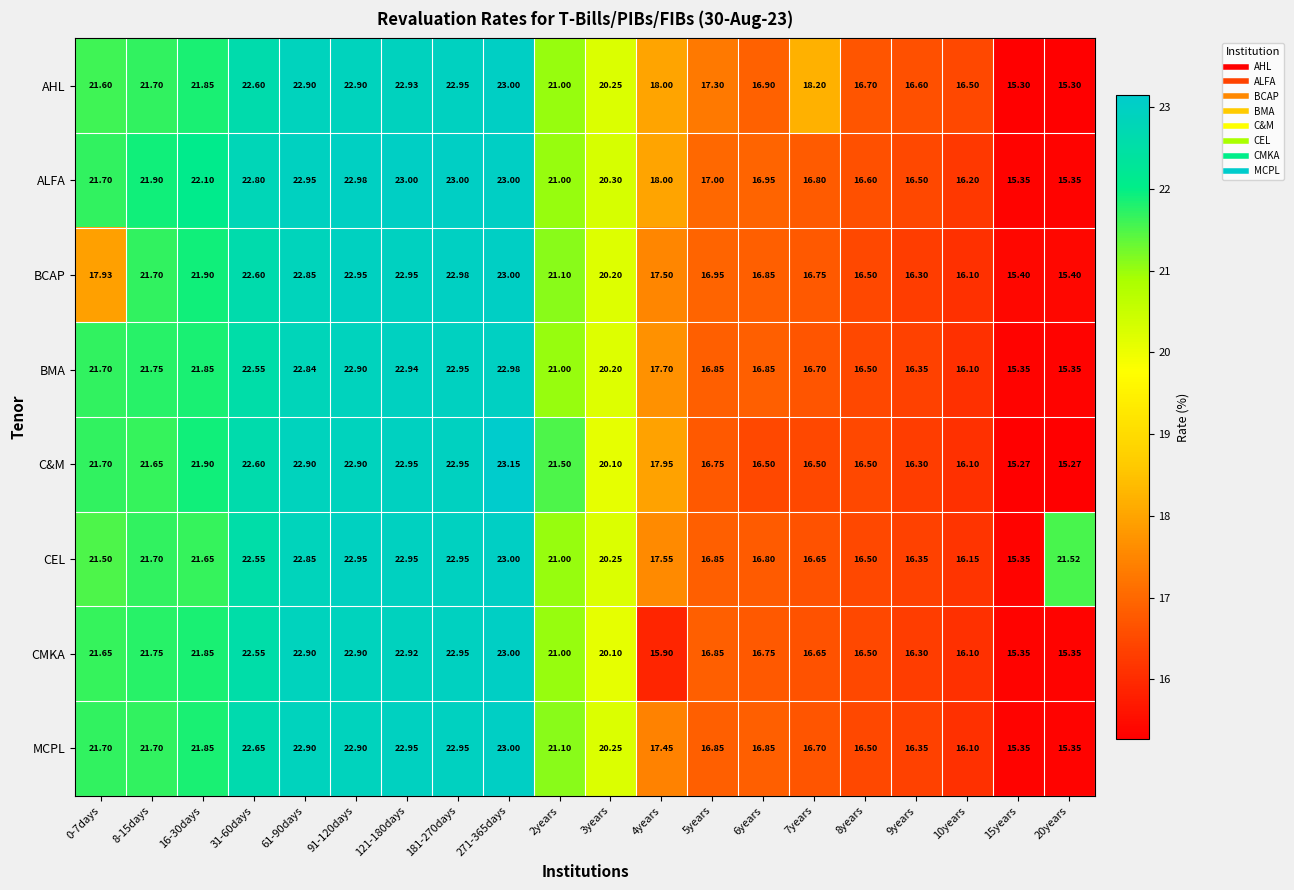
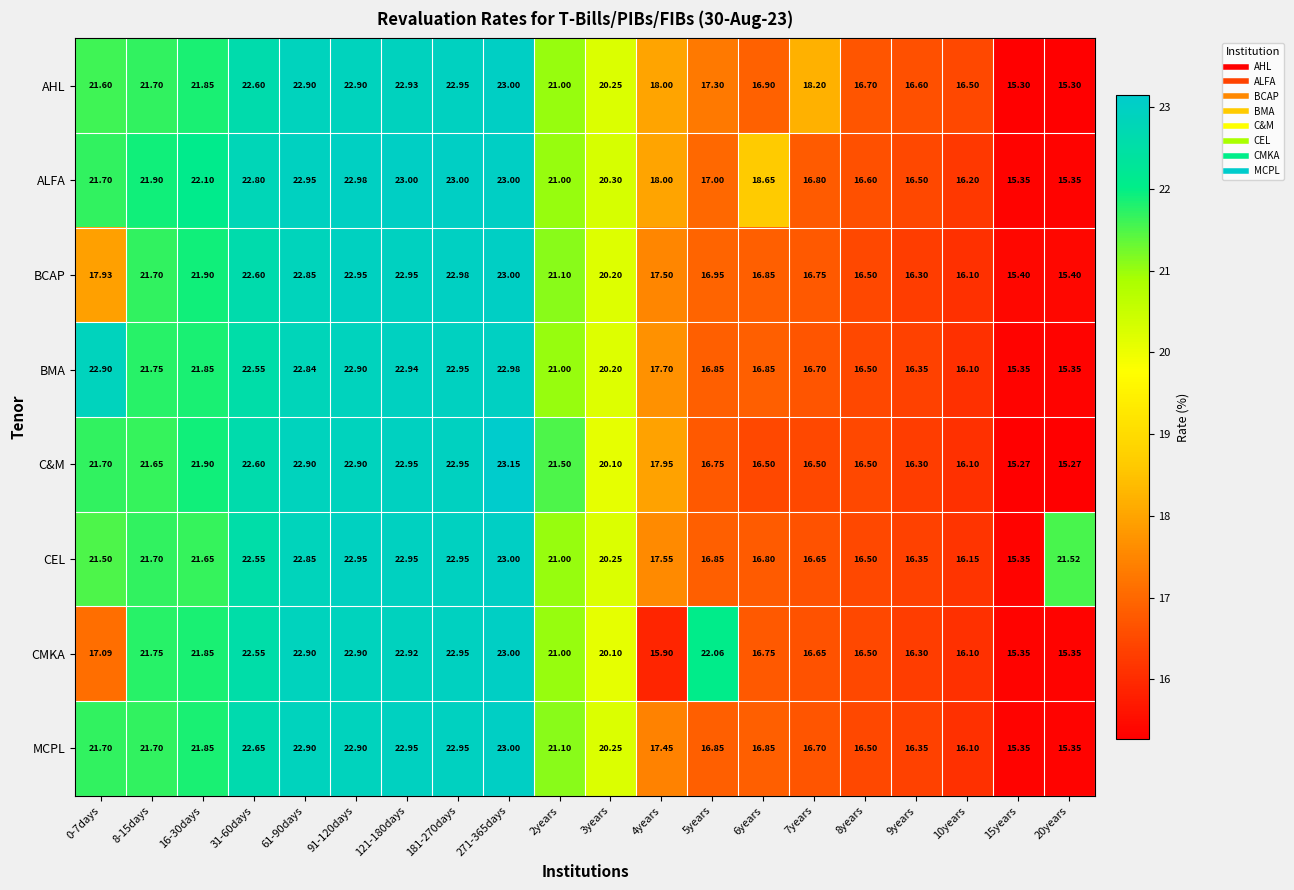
ALFA, 6years: 16.95 -> 18.65
BMA, 0-7days: 21.70 -> 22.90
CMKA, 0-7days: 21.65 -> 17.09
CMKA, 5years: 16.85 -> 22.06
